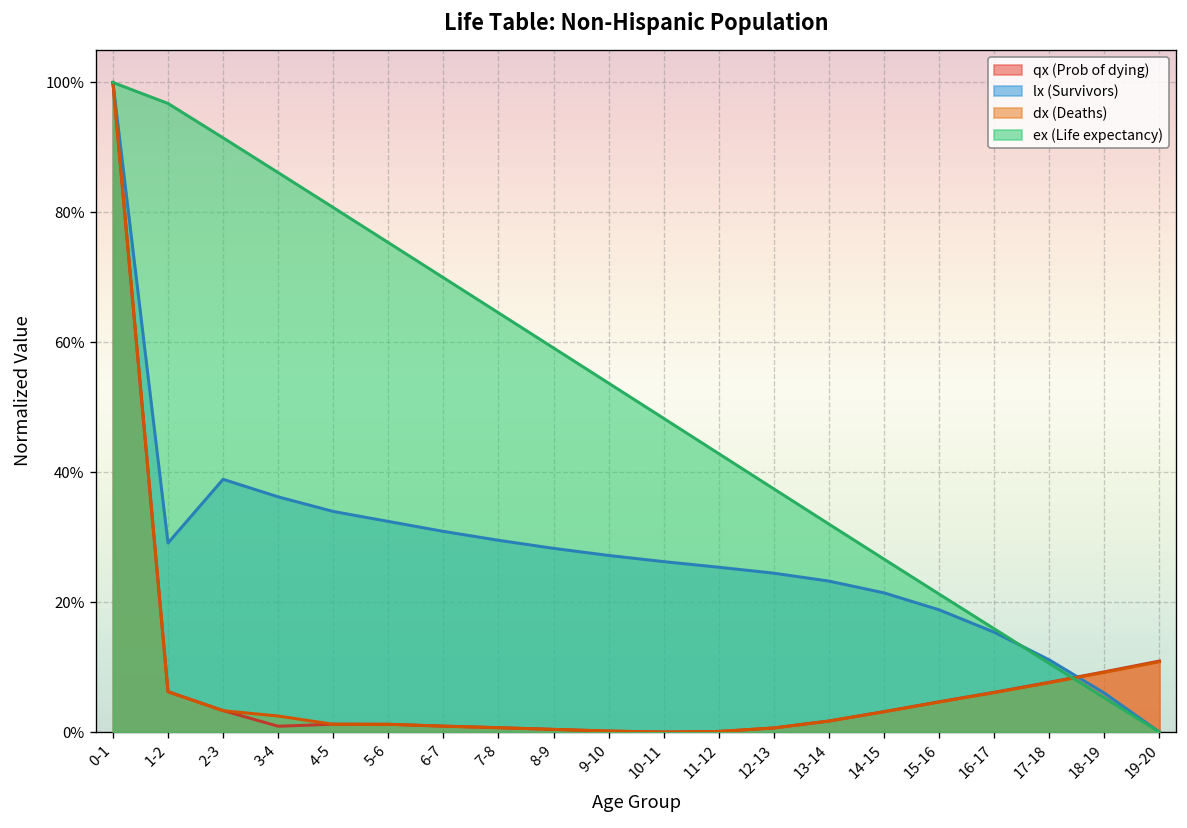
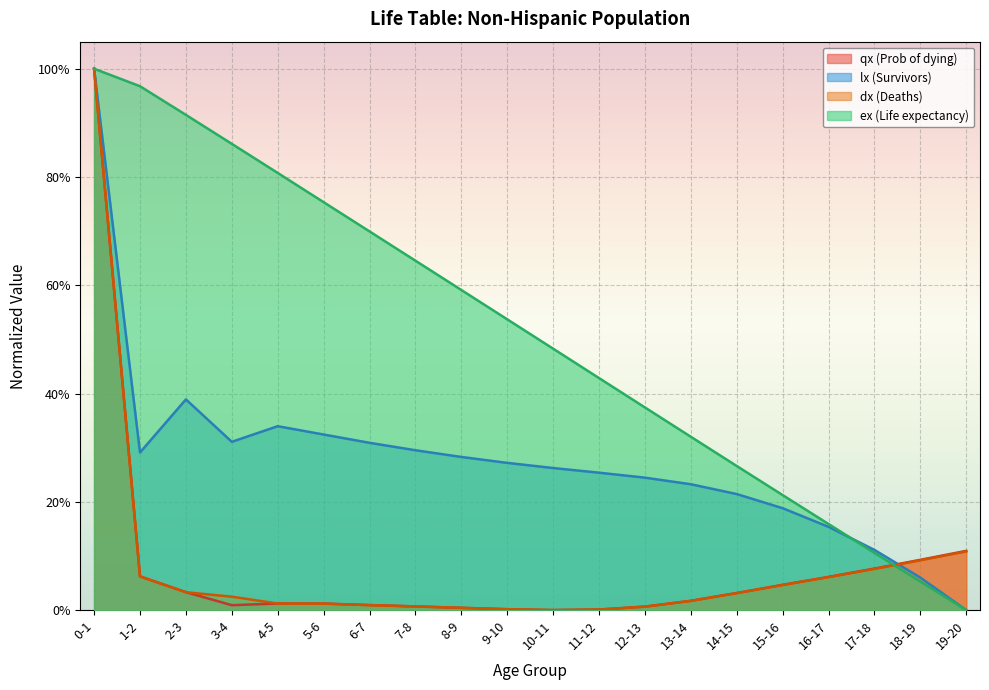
lx (Survivors), 3-4: 36% -> 31%
